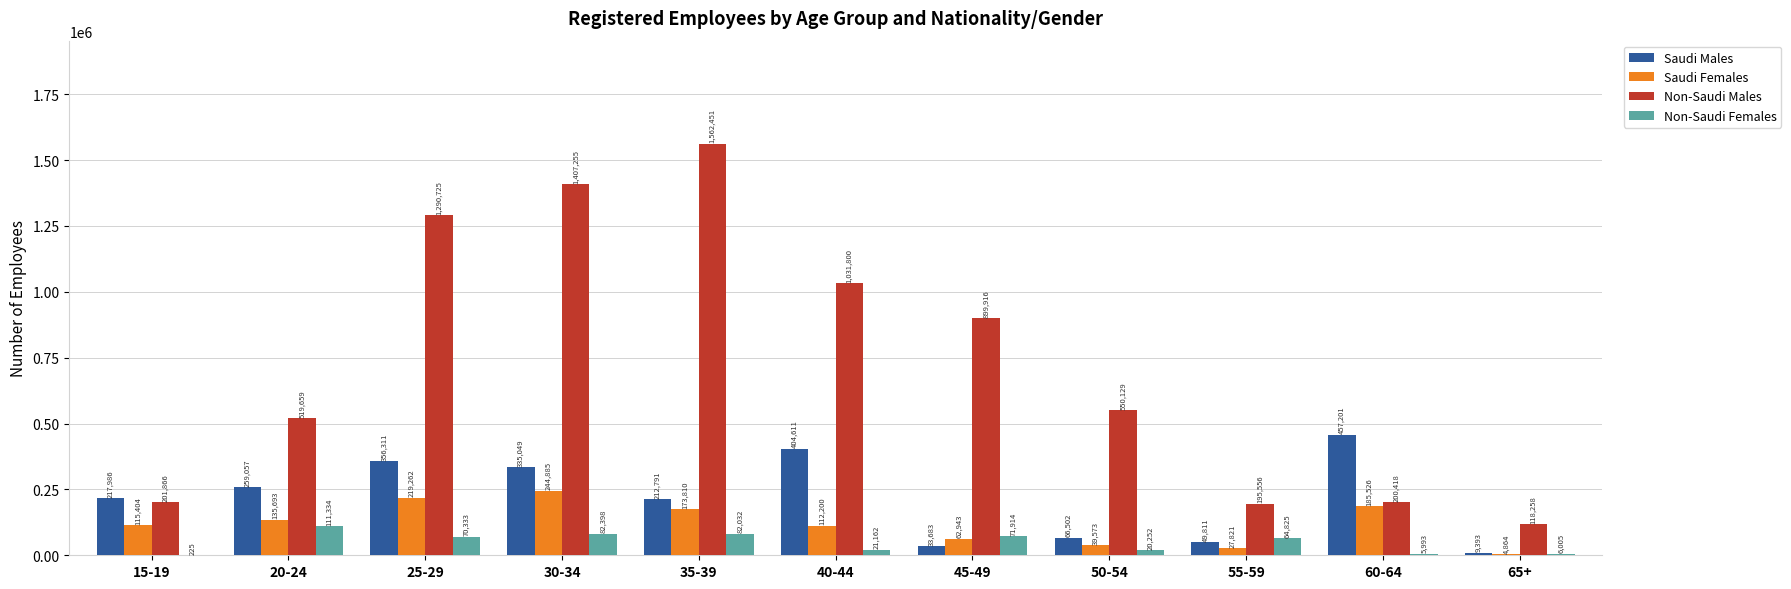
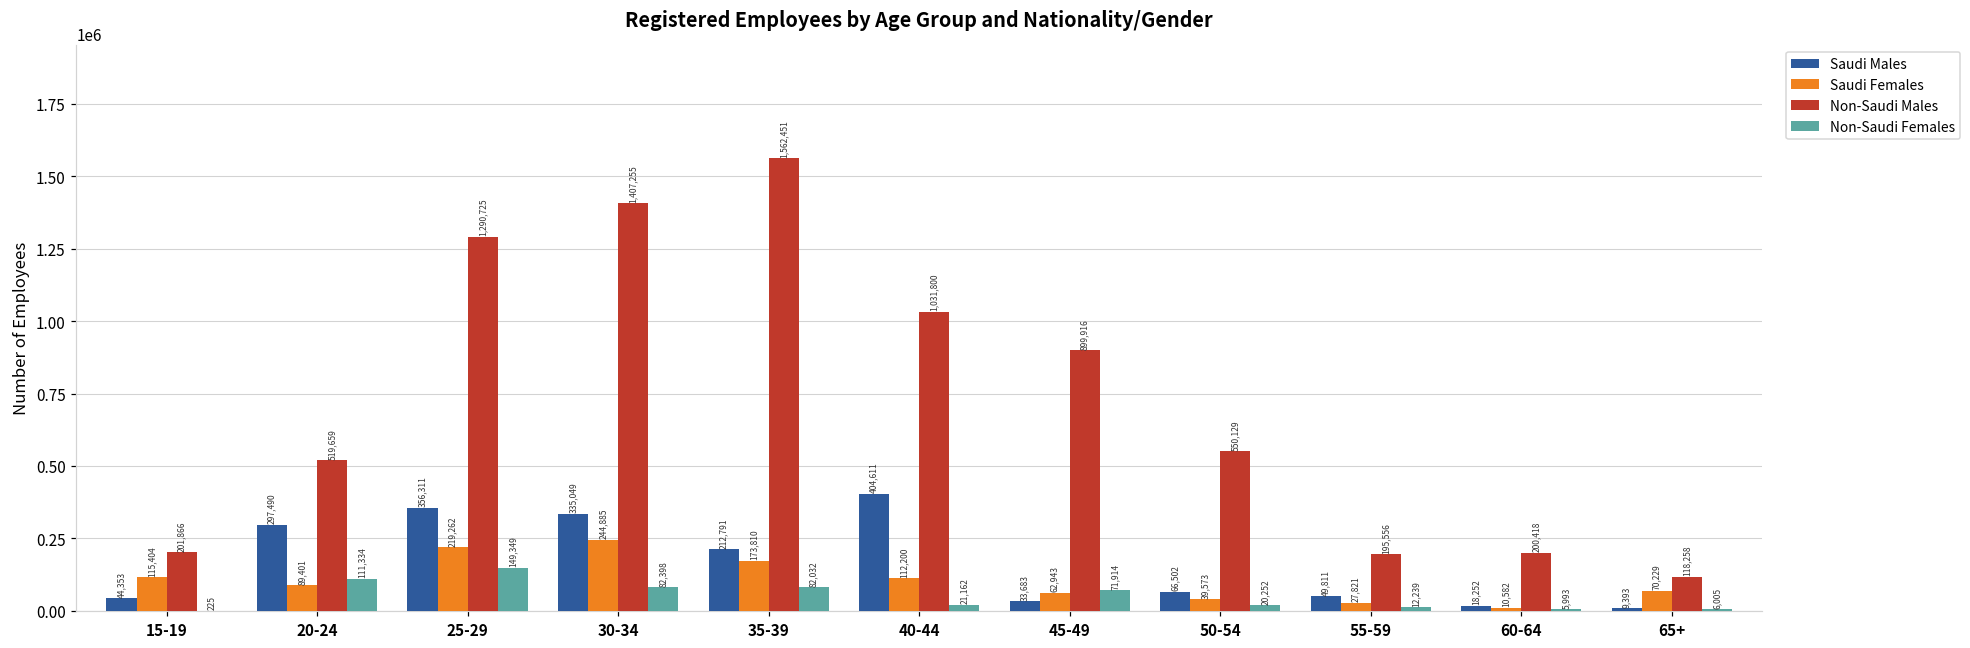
Saudi Males, 15-19: 217,986 -> 44,353
Saudi Males, 20-24: 259,057 -> 297,490
Saudi Females, 20-24: 135,693 -> 89,401
Non-Saudi Females, 25-29: 70,333 -> 149,349
Non-Saudi Females, 55-59: 64,825 -> 12,239
Saudi Males, 60-64: 457,201 -> 18,252
Saudi Females, 60-64: 185,526 -> 10,582
Saudi Females, 65+: 4,864 -> 70,229
